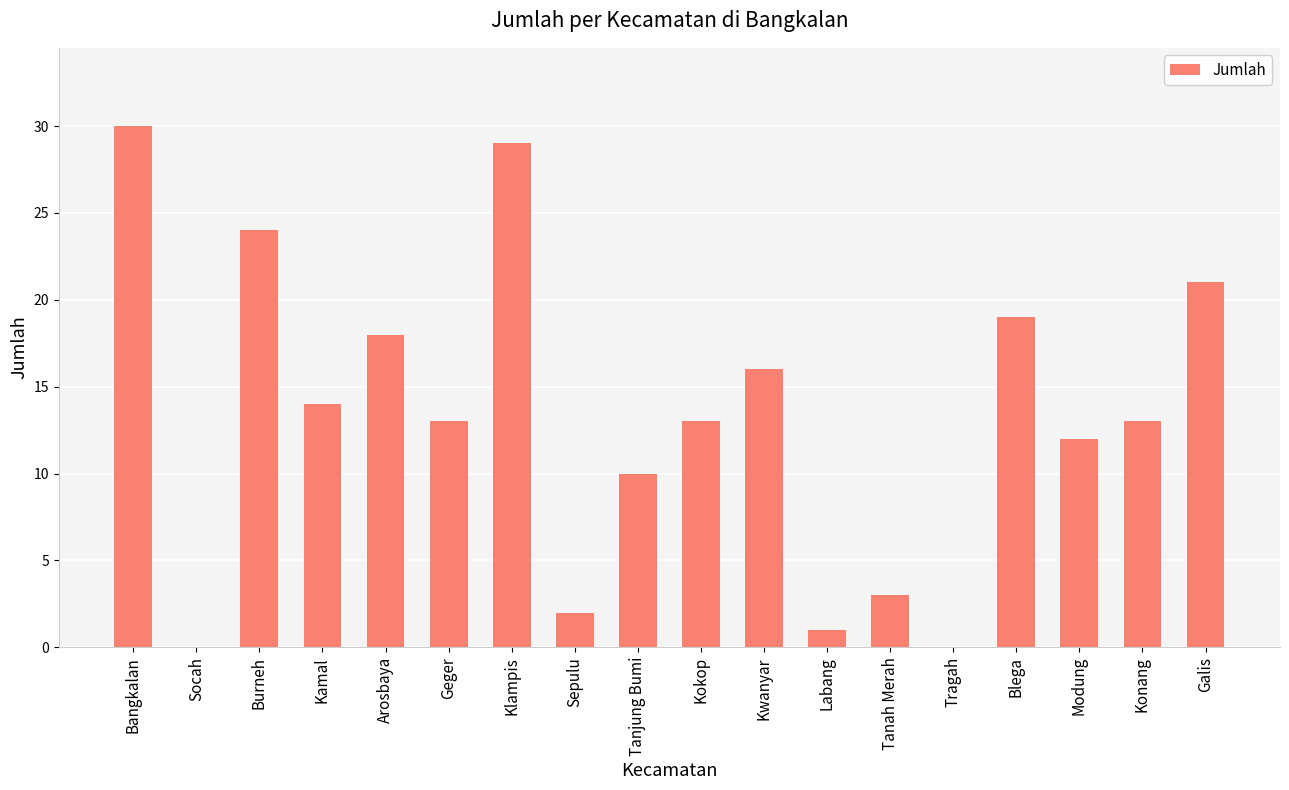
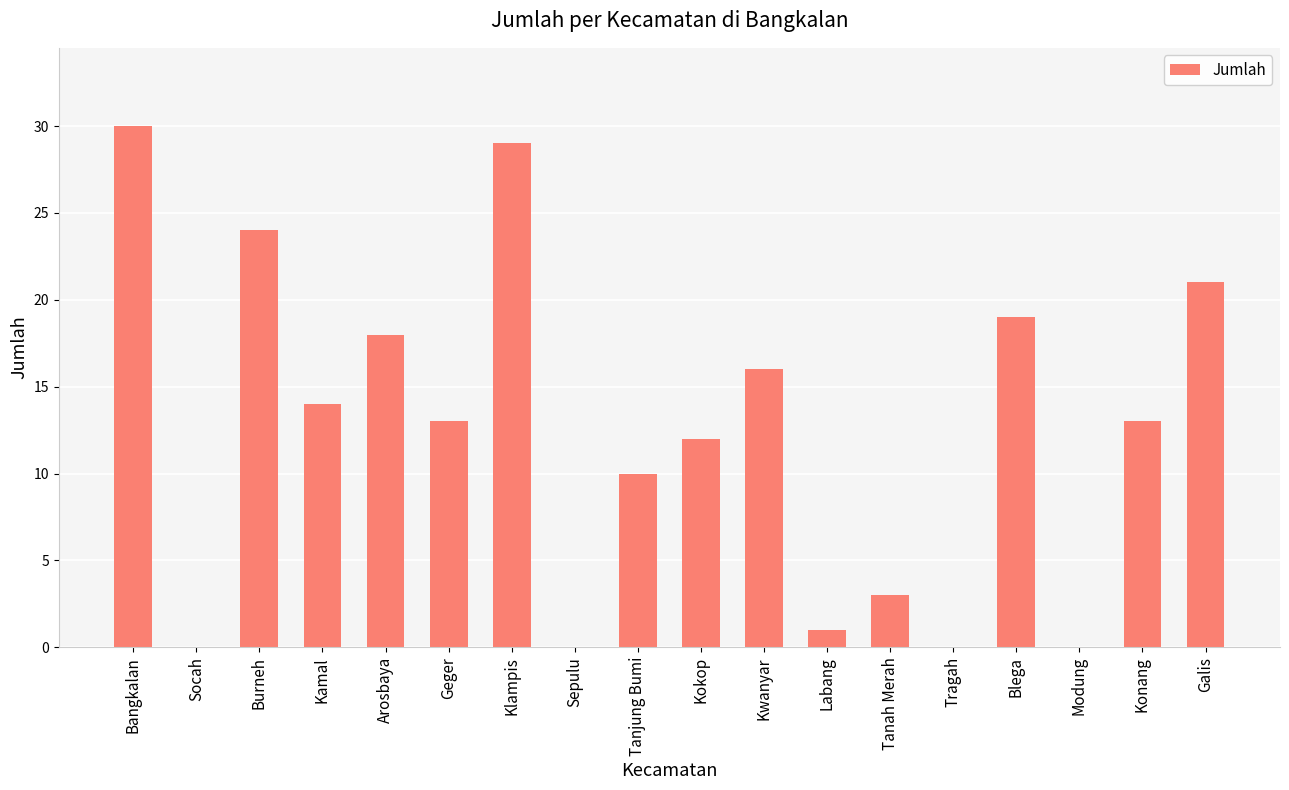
Sepulu: 2 -> 0
Kokop: 13 -> 12
Modung: 12 -> 0
